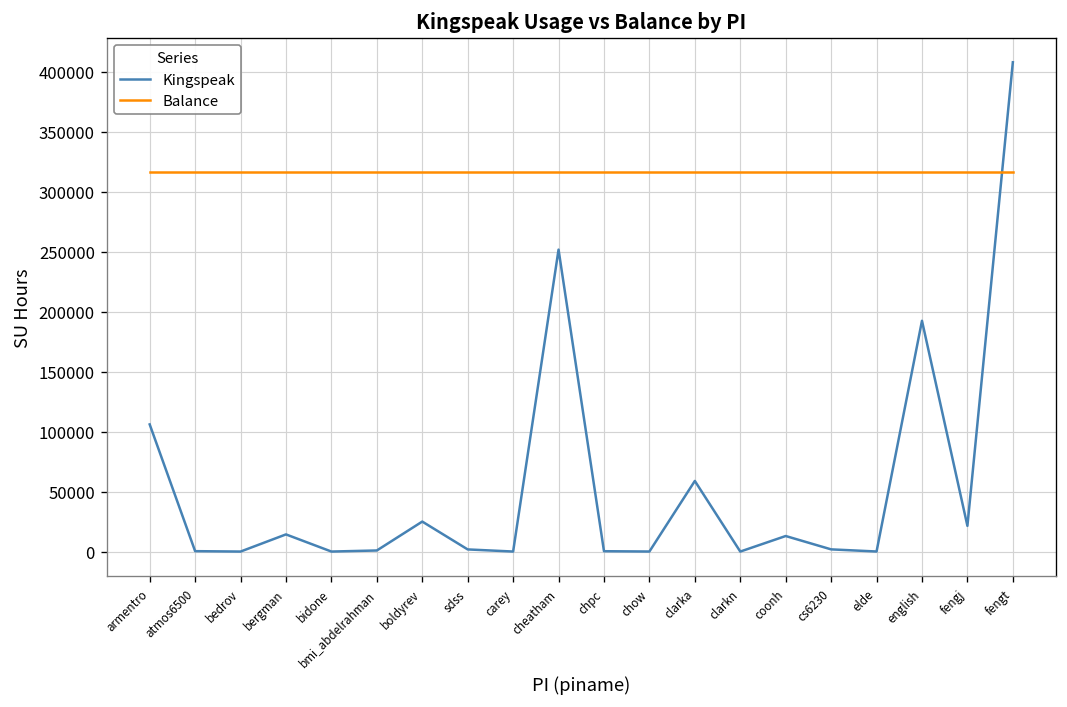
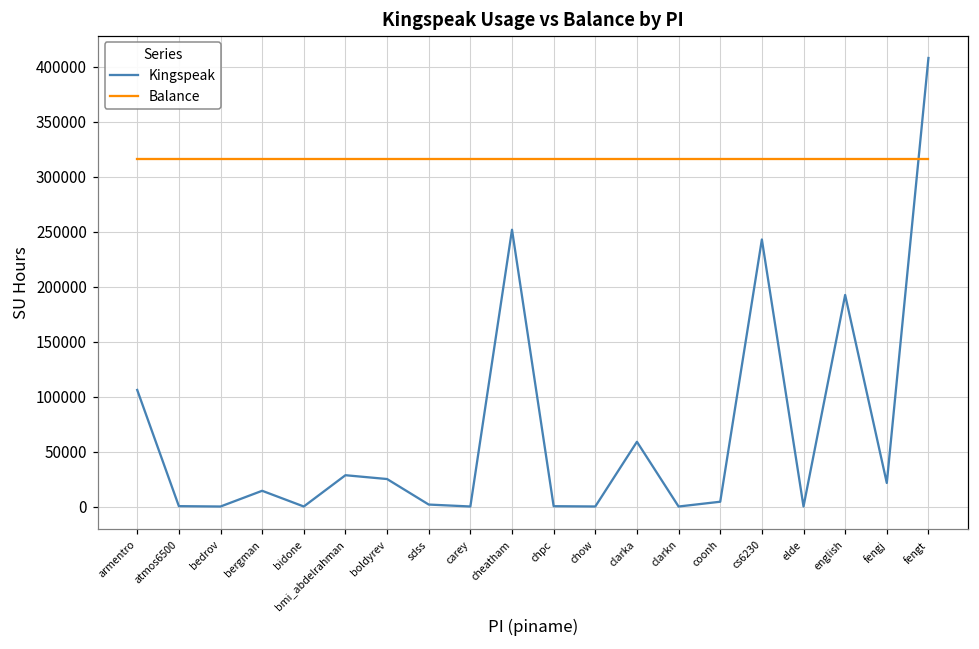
Kingspeak, bmi_abdelrahman: 0 -> 30000
Kingspeak, coonh: 10000 -> 0
Kingspeak, cs6230: 0 -> 240000
